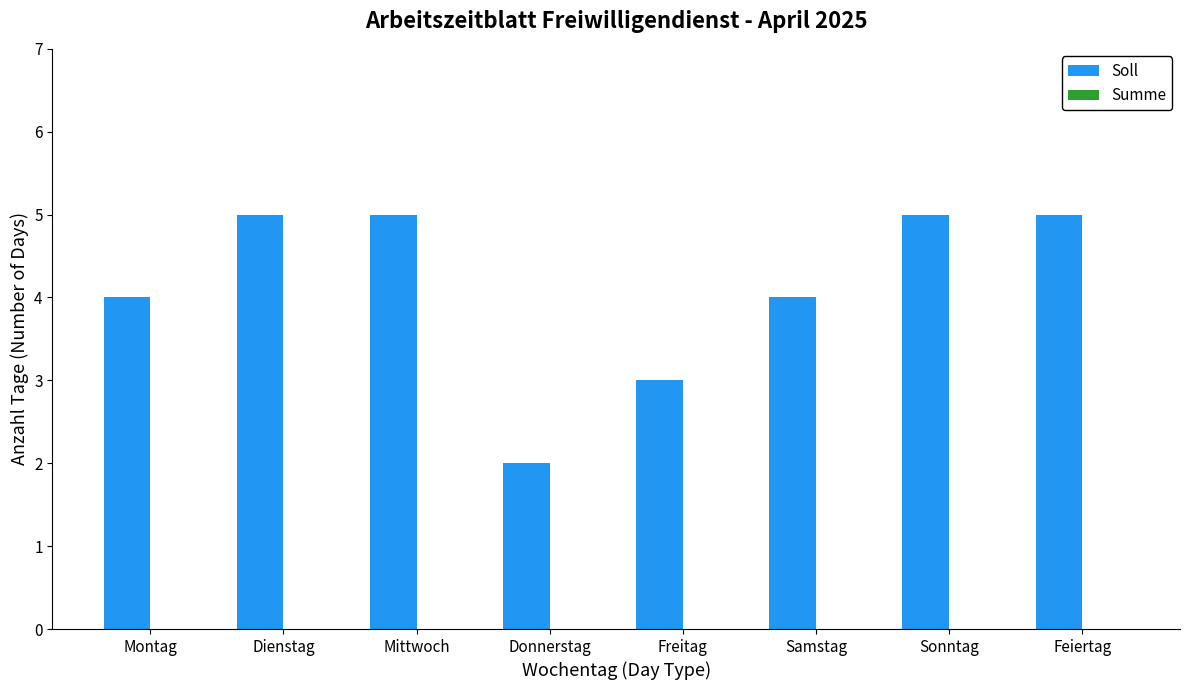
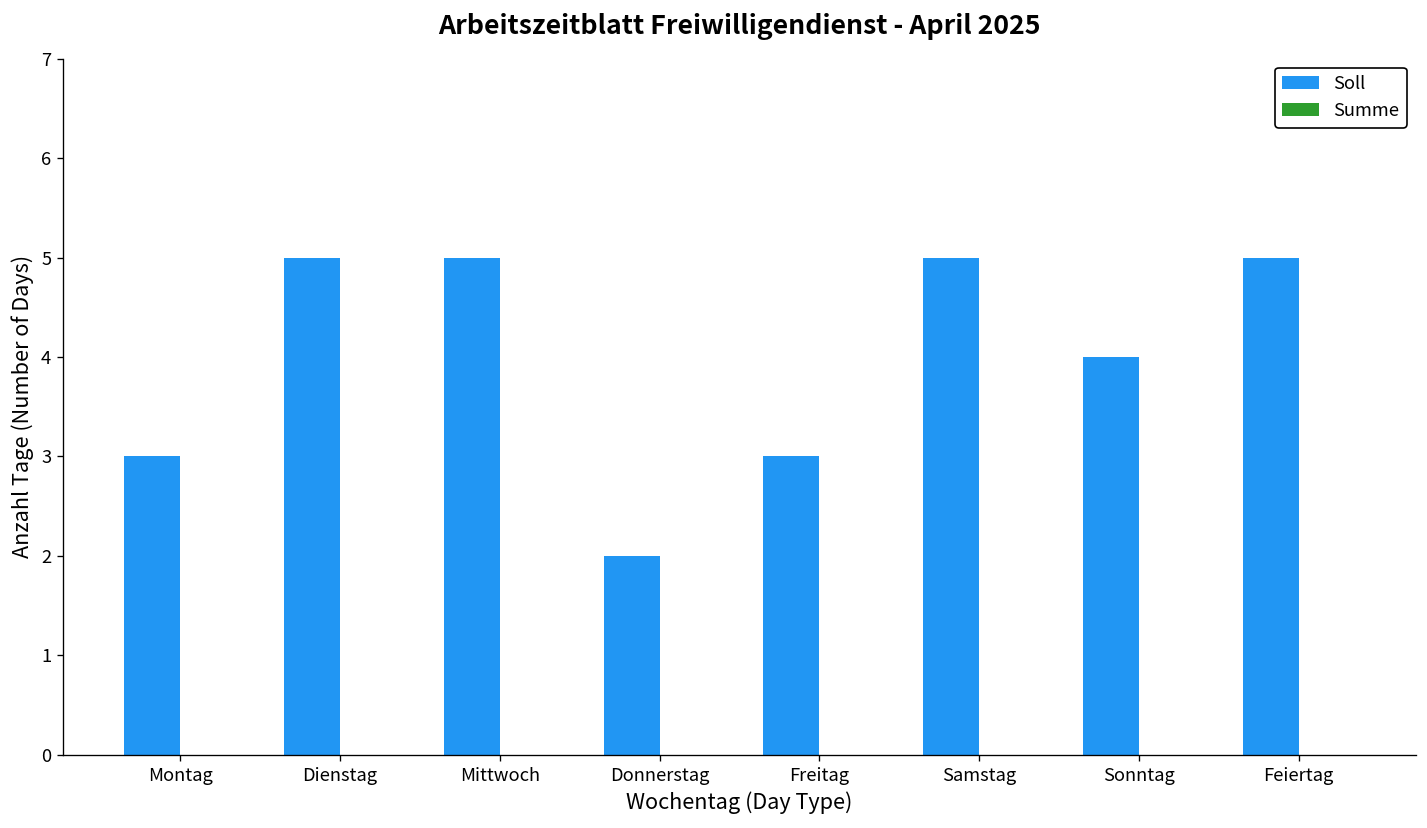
Soll, Montag: 4 -> 3
Soll, Samstag: 4 -> 5
Soll, Sonntag: 5 -> 4
